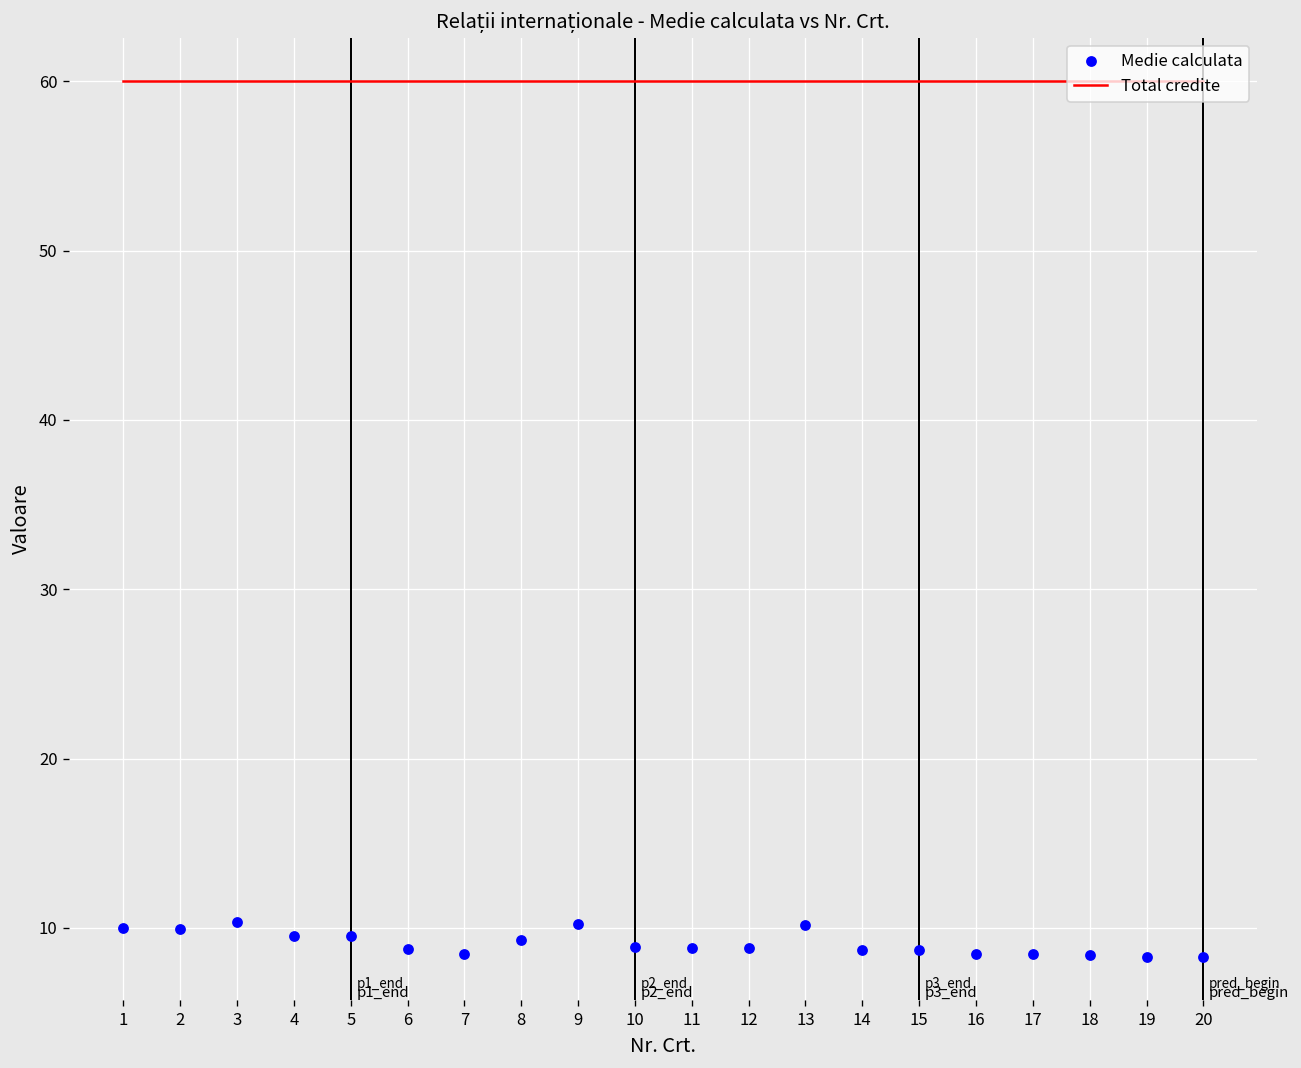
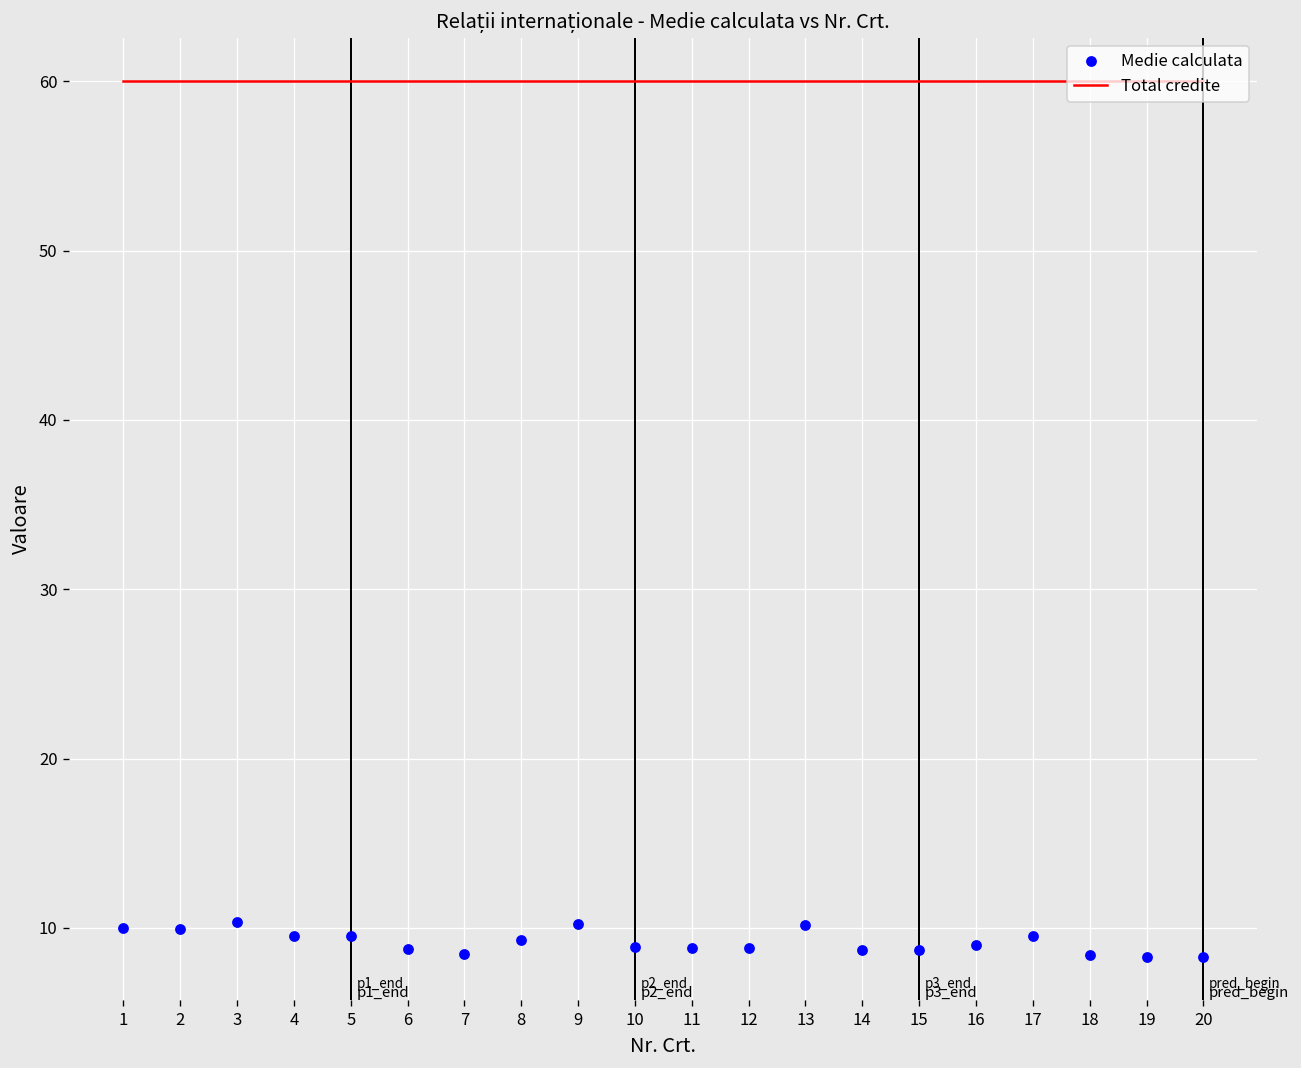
Medie calculata, 16: 8.5 -> 9.0
Medie calculata, 17: 8.4 -> 9.5
